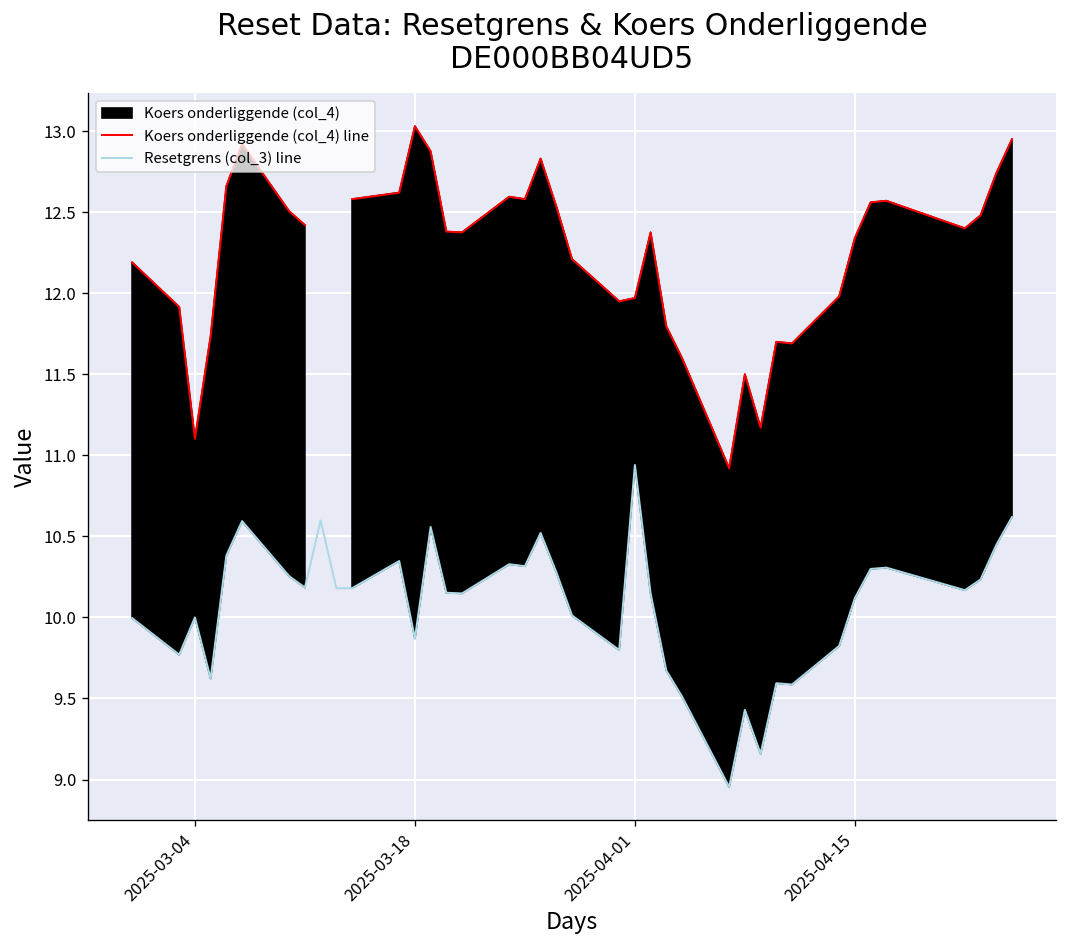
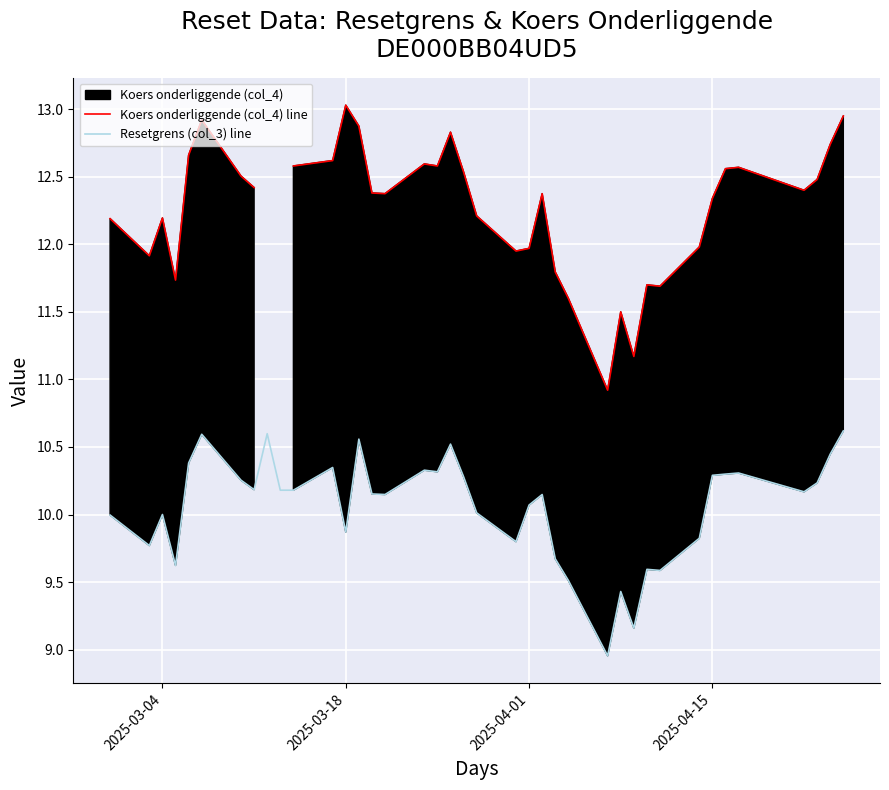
Koers onderliggende (col_4) line, 2025-03-04: 11.10 -> 12.20
Resetgrens (col_3) line, 2025-04-01: 10.94 -> 10.07
Resetgrens (col_3) line, 2025-04-15: 10.12 -> 10.29
